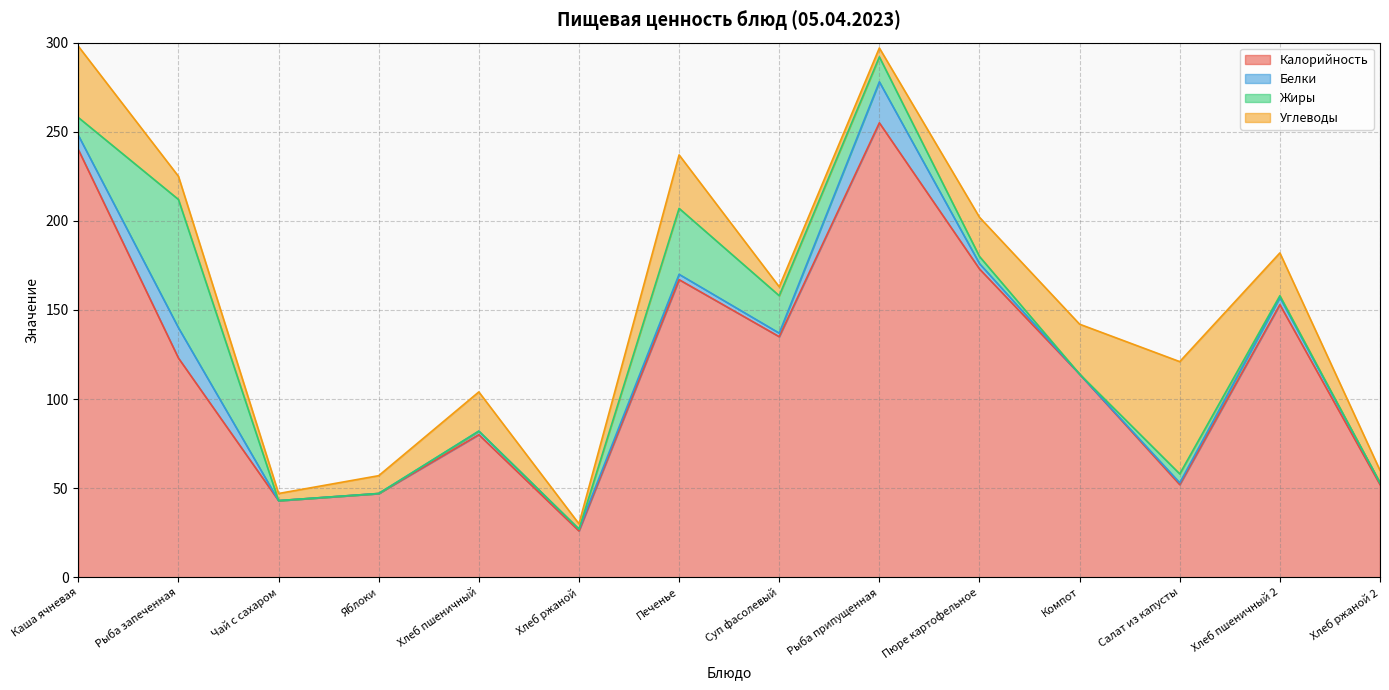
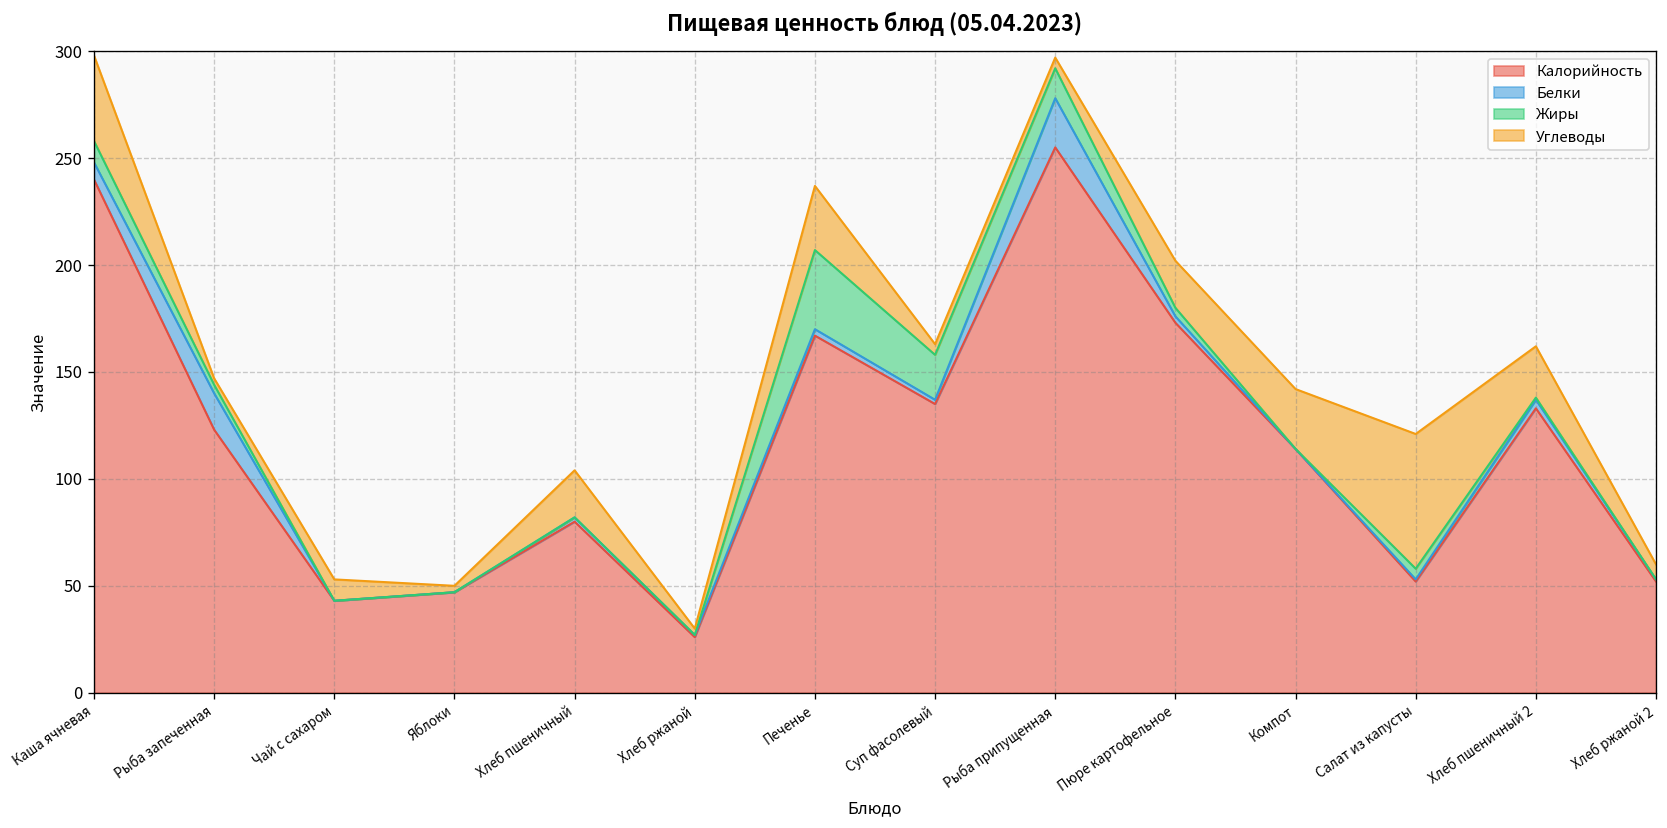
Жиры, Рыба запеченная: 72 -> 4
Углеводы, Рыба запеченная: 13 -> 3
Углеводы, Чай с сахаром: 4 -> 10
Углеводы, Яблоки: 10 -> 3
Калорийность, Хлеб пшеничный 2: 153 -> 133
